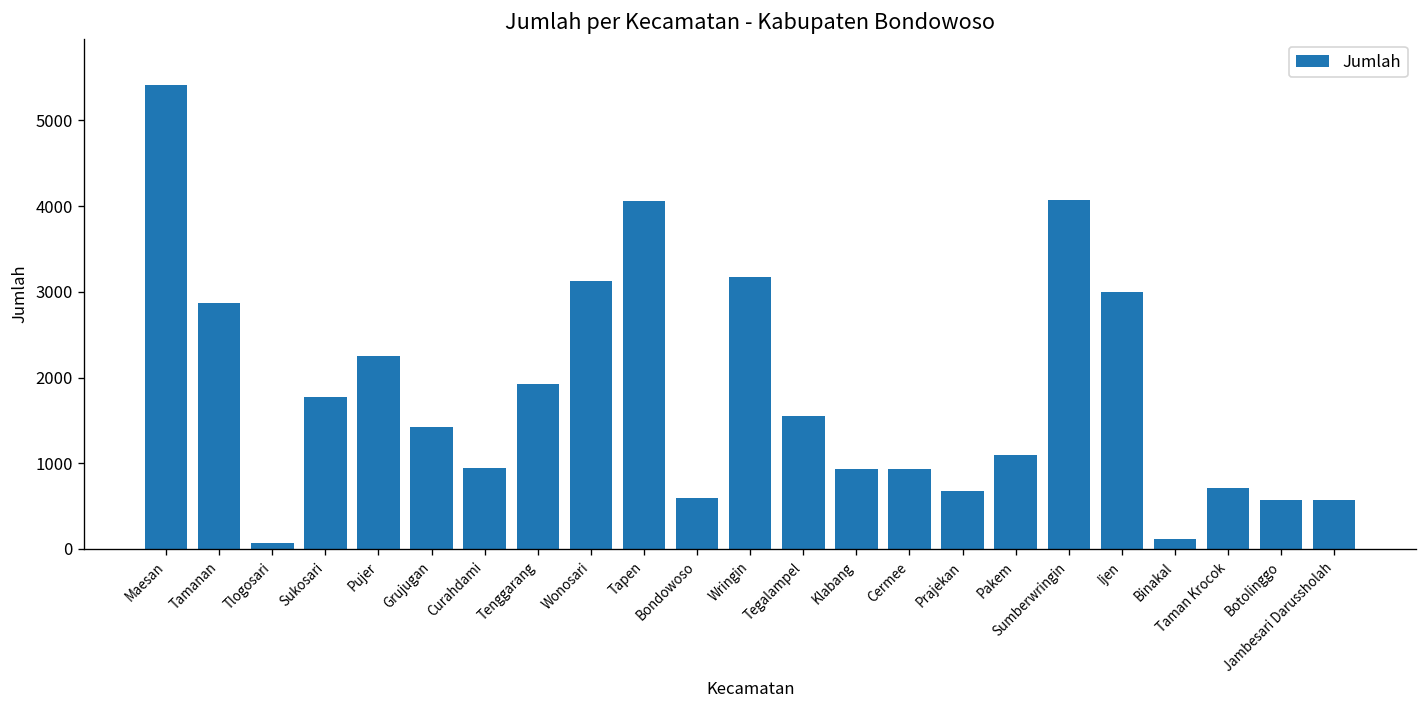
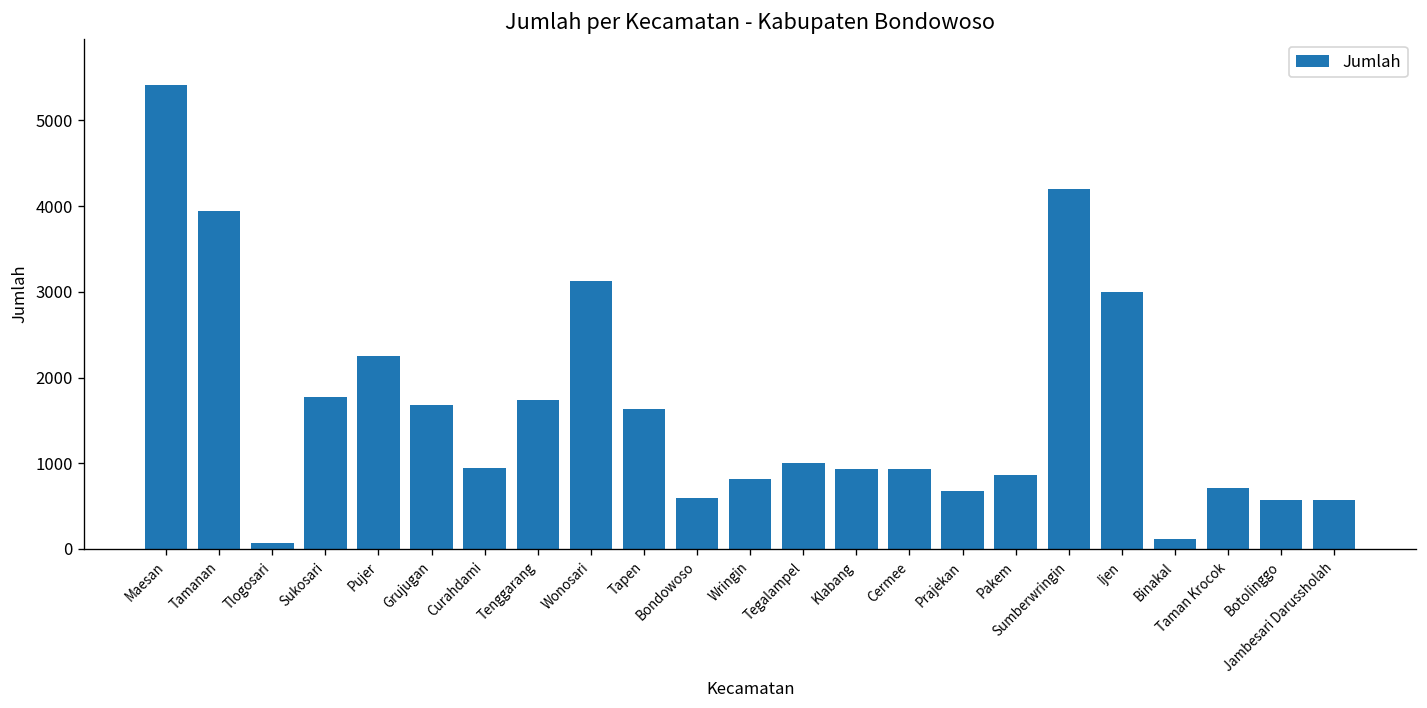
Tamanan: 2900 -> 3900
Grujugan: 1400 -> 1700
Tenggarang: 1900 -> 1700
Tapen: 4100 -> 1600
Wringin: 3200 -> 800
Tegalampel: 1600 -> 1000
Pakem: 1100 -> 900
Sumberwringin: 4100 -> 4200
